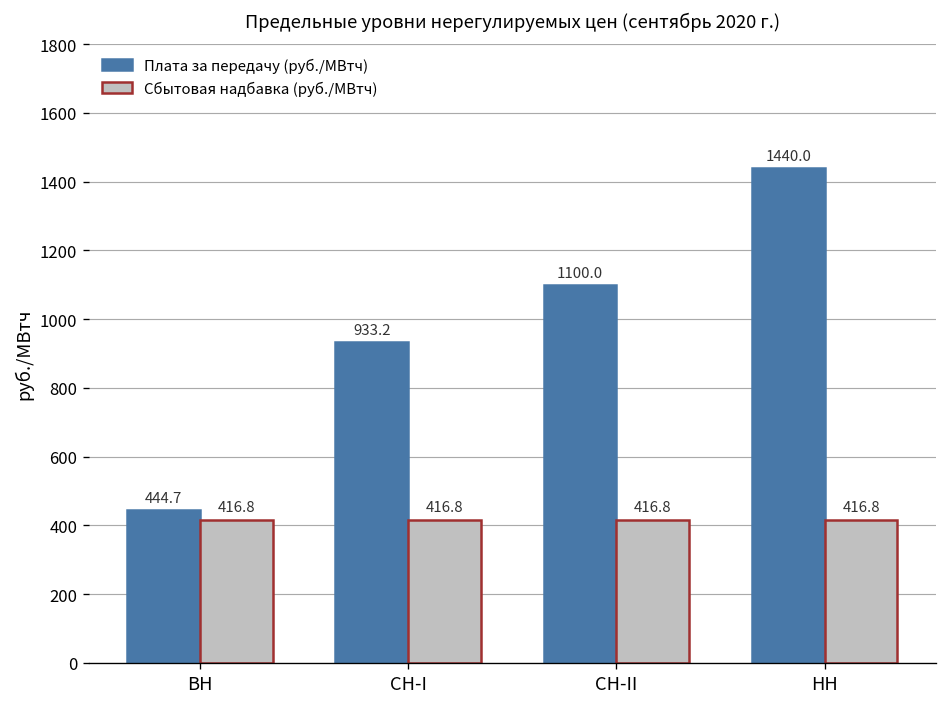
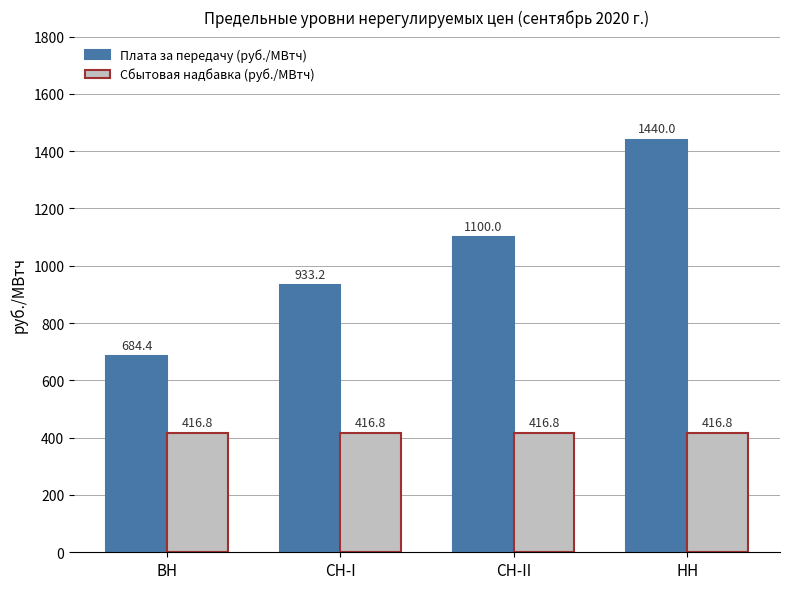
Плата за передачу (руб./МВтч), ВН: 444.7 -> 684.4
